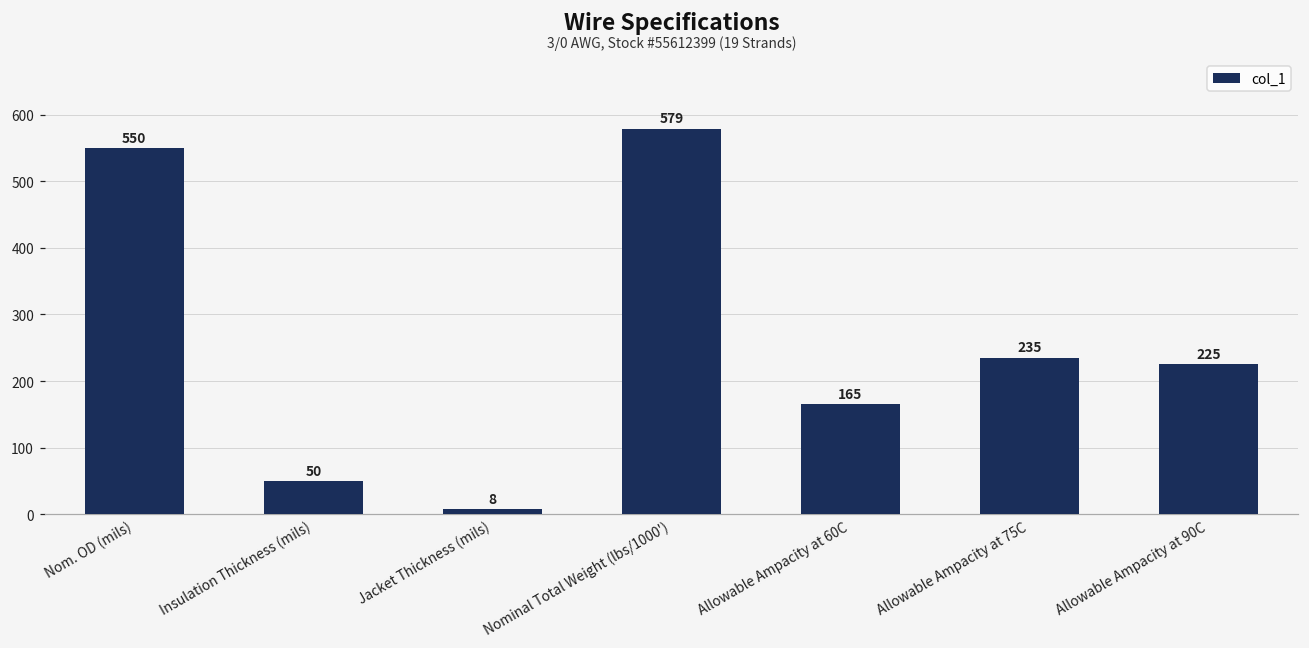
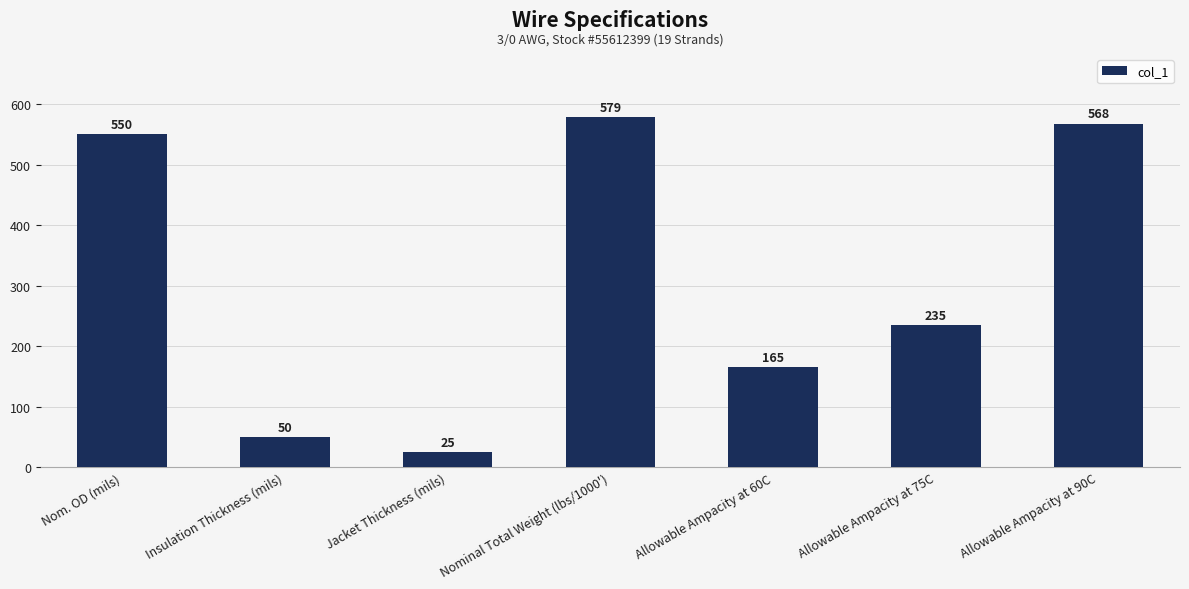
Jacket Thickness (mils): 8 -> 25
Allowable Ampacity at 90C: 225 -> 568
